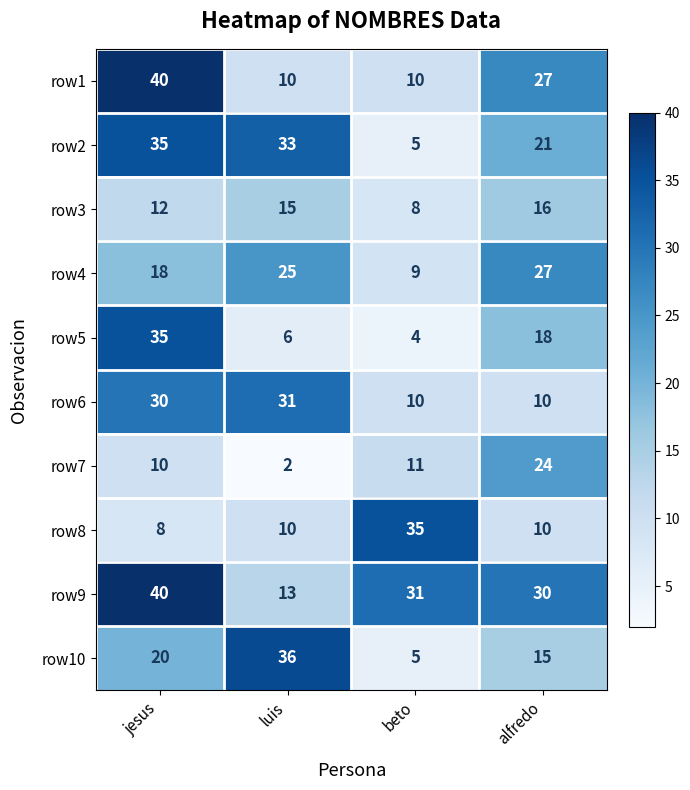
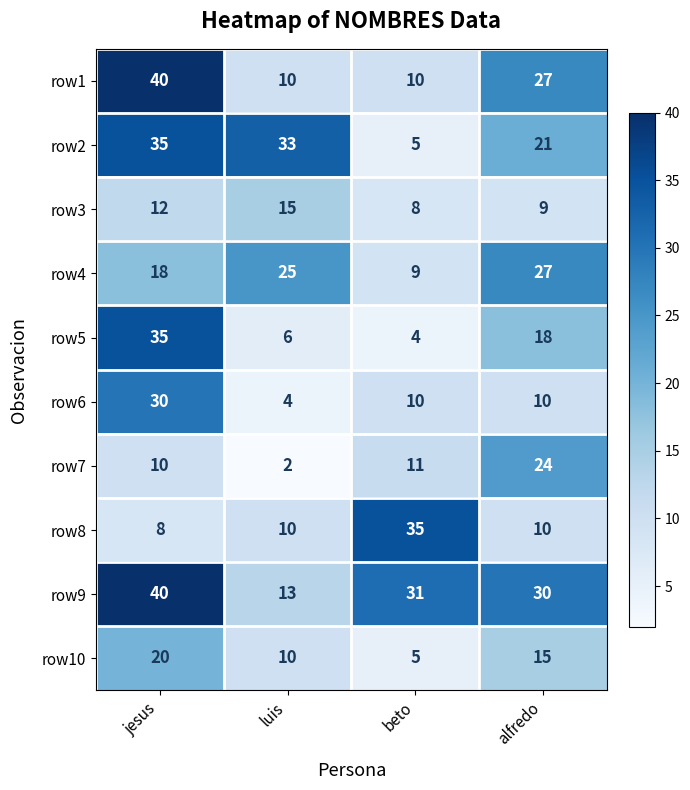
row3, alfredo: 16 -> 9
row6, luis: 31 -> 4
row10, luis: 36 -> 10
